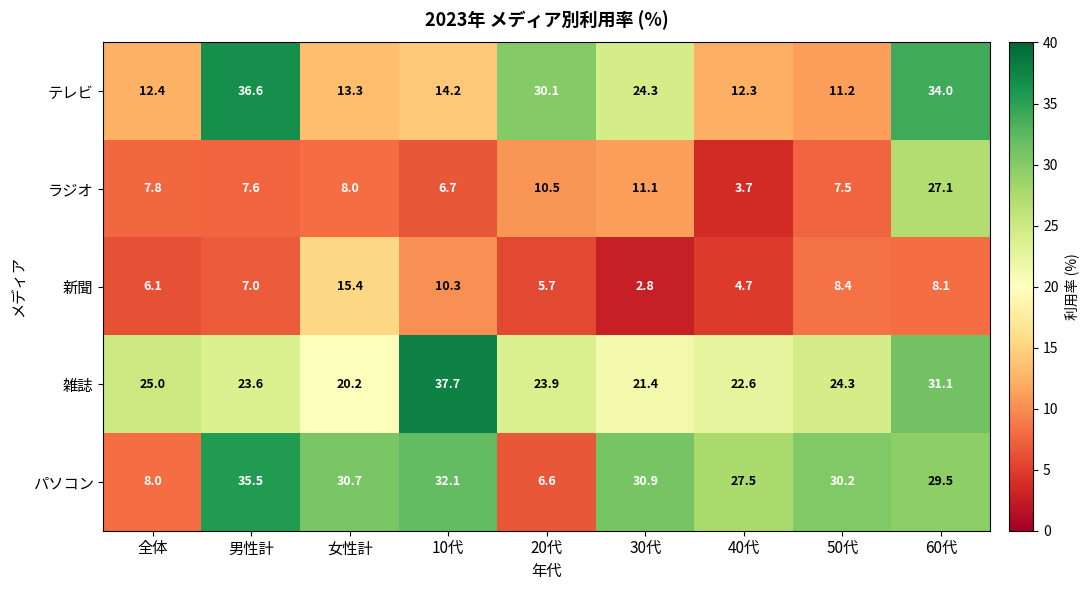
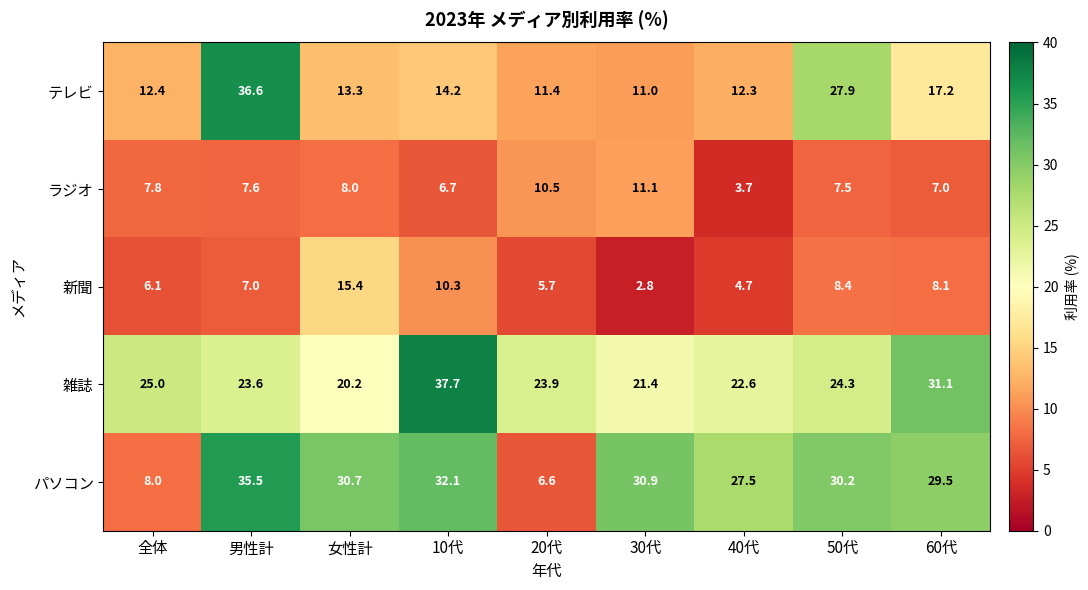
テレビ, 20代: 30.1 -> 11.4
テレビ, 30代: 24.3 -> 11.0
テレビ, 50代: 11.2 -> 27.9
テレビ, 60代: 34.0 -> 17.2
ラジオ, 60代: 27.1 -> 7.0
